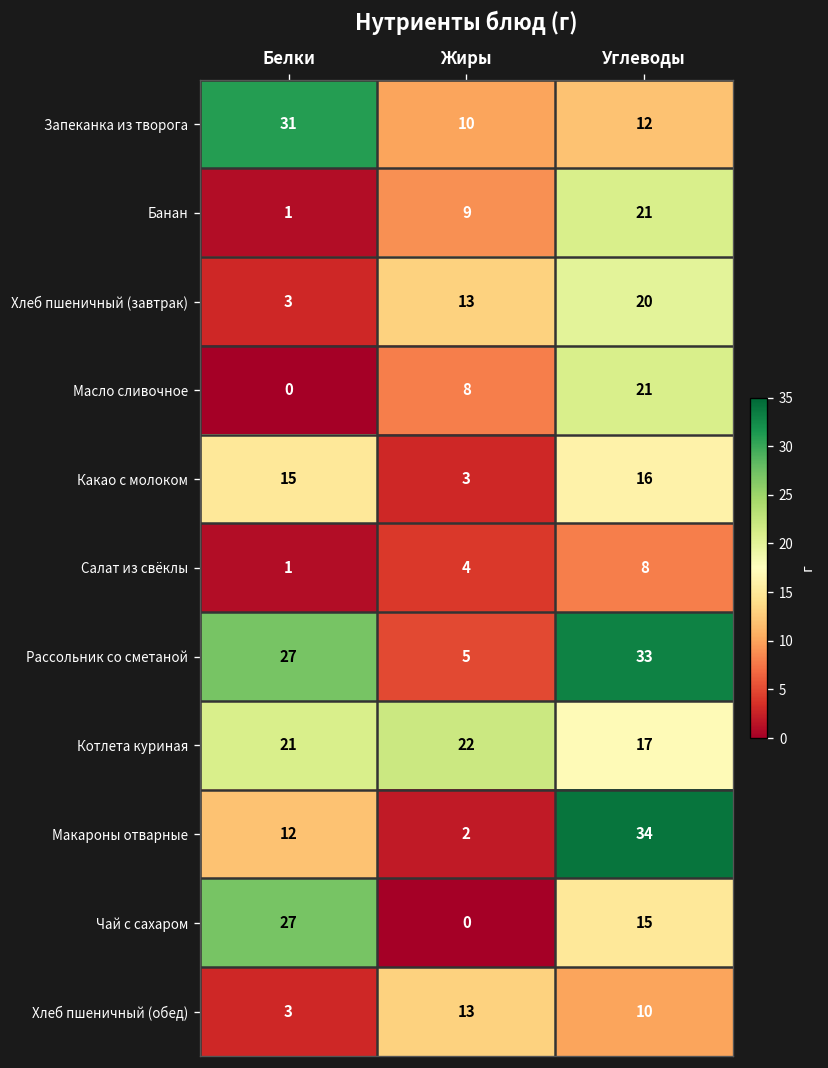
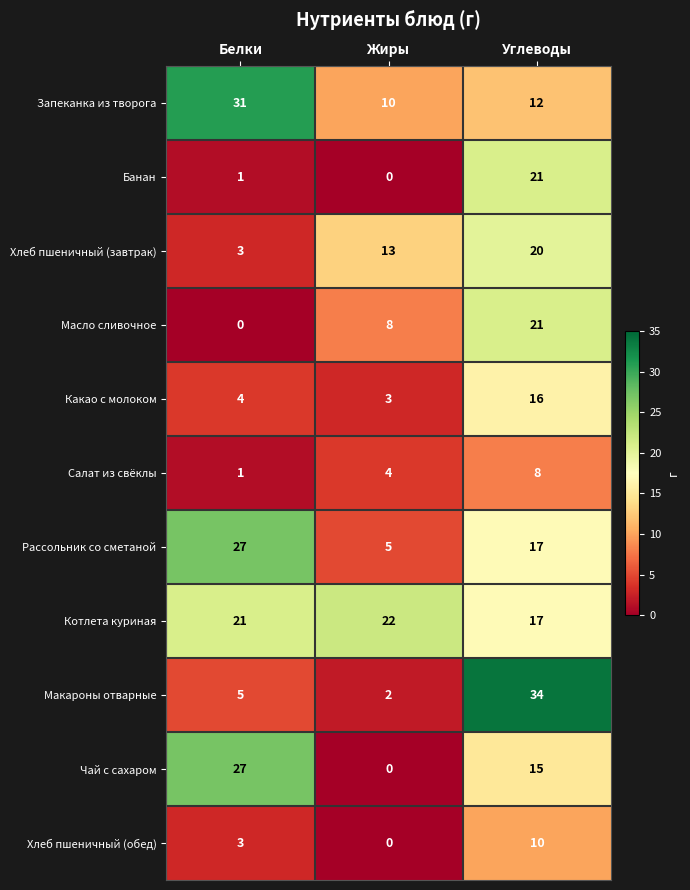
Банан, Жиры: 9 -> 0
Какао с молоком, Белки: 15 -> 4
Рассольник со сметаной, Углеводы: 33 -> 17
Макароны отварные, Белки: 12 -> 5
Хлеб пшеничный (обед), Жиры: 13 -> 0
